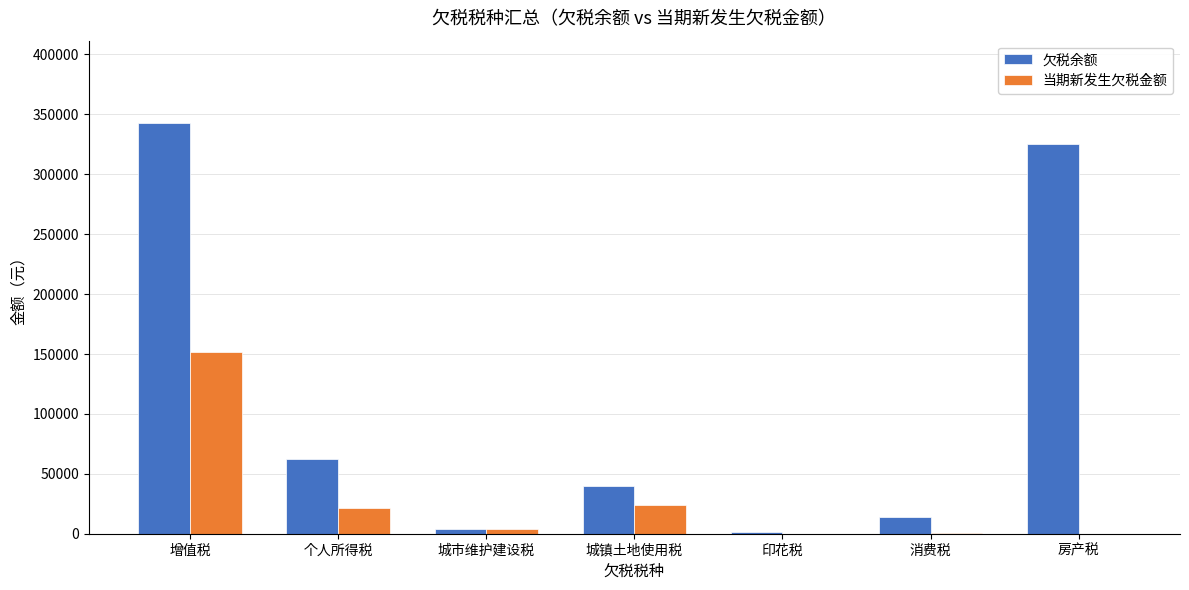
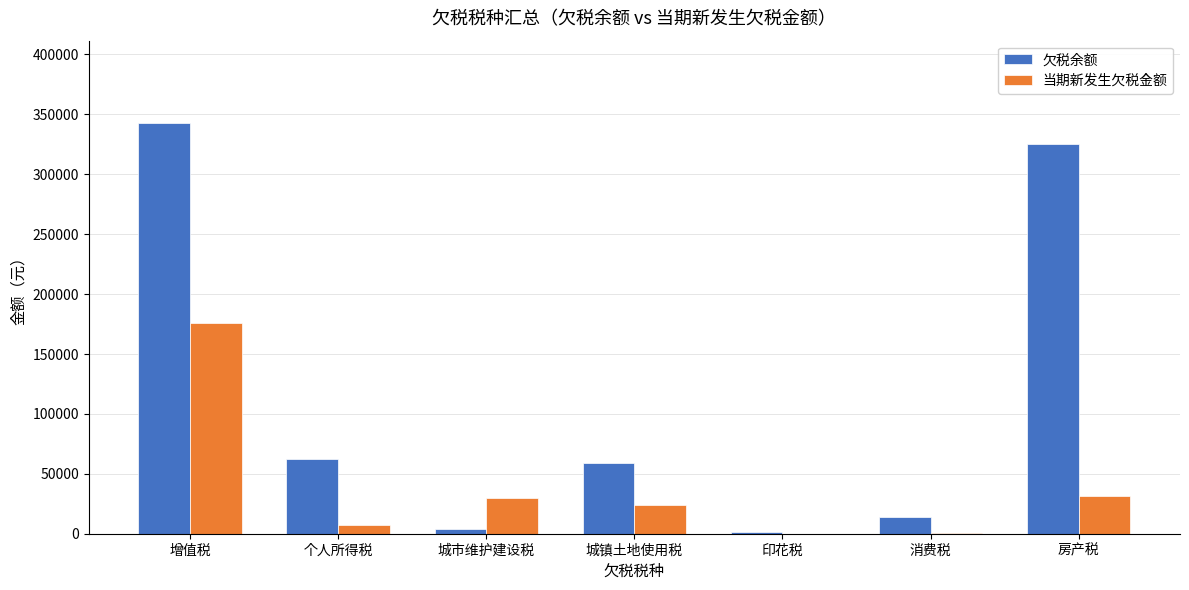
当期新发生欠税金额, 增值税: 152000 -> 176000
当期新发生欠税金额, 个人所得税: 21000 -> 8000
当期新发生欠税金额, 城市维护建设税: 4000 -> 29000
欠税余额, 城镇土地使用税: 40000 -> 59000
当期新发生欠税金额, 房产税: 0 -> 32000
